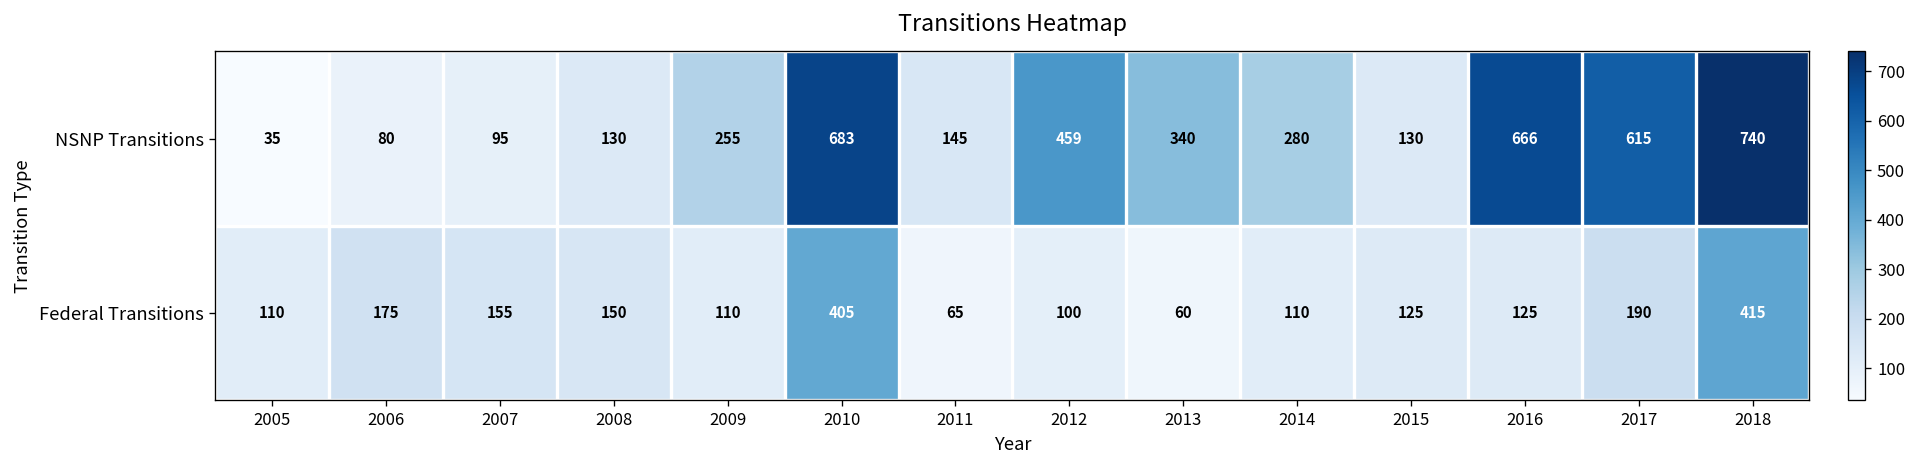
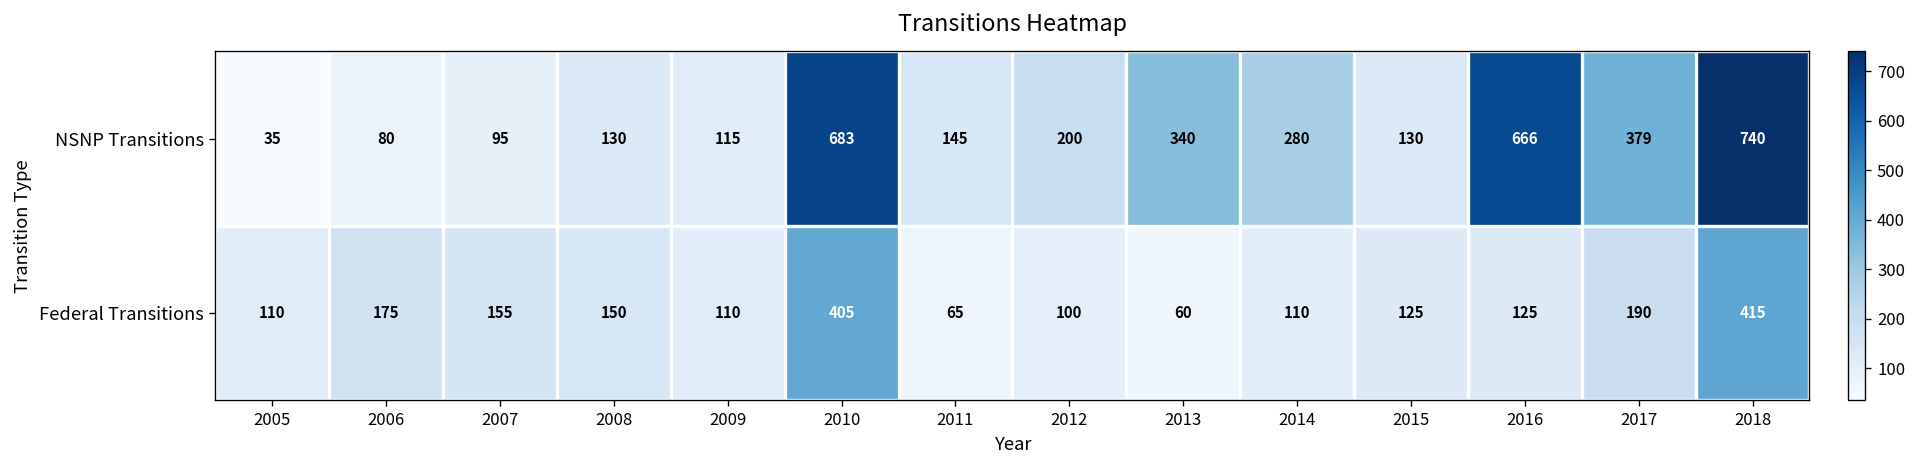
NSNP Transitions, 2009: 255 -> 115
NSNP Transitions, 2012: 459 -> 200
NSNP Transitions, 2017: 615 -> 379
